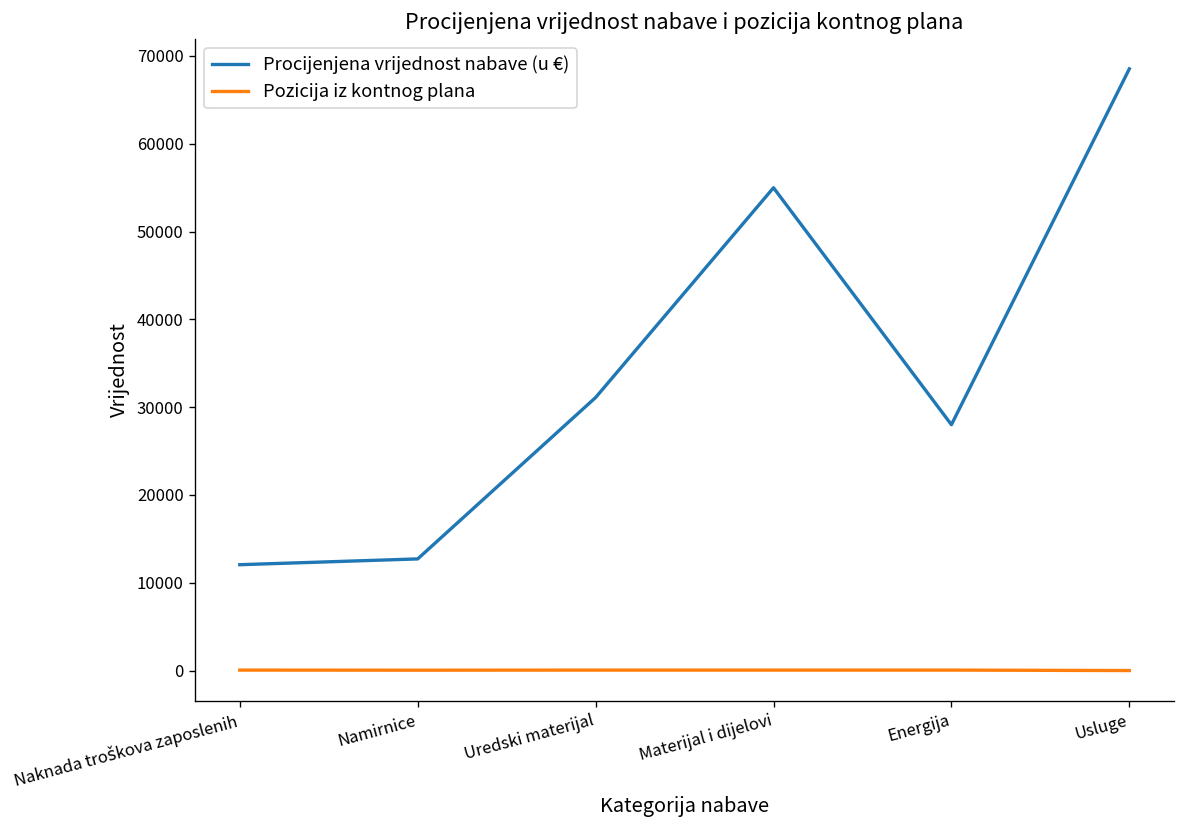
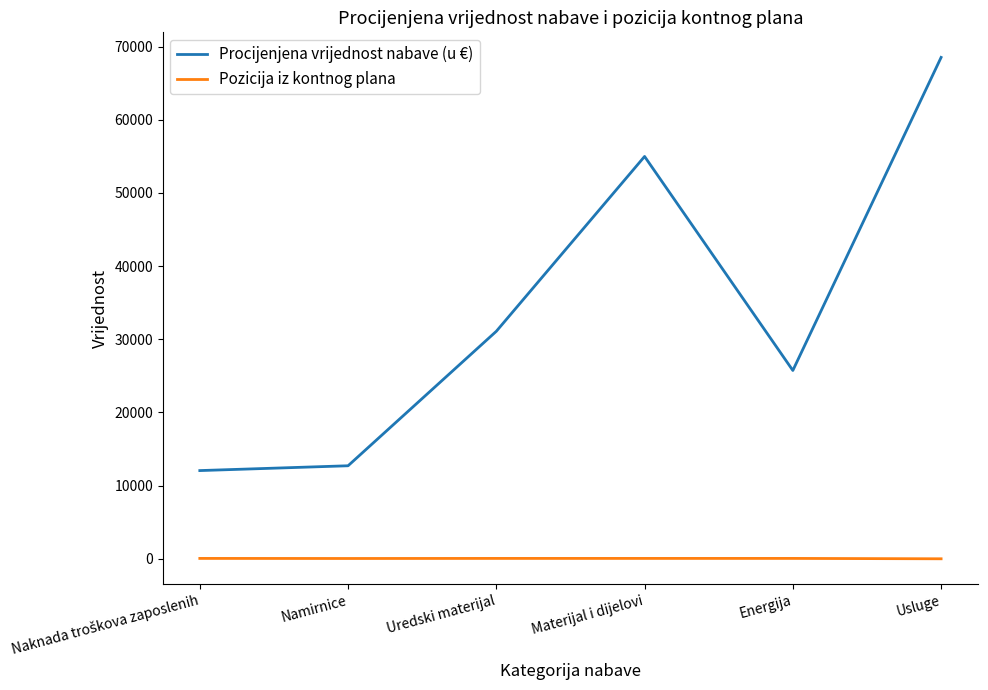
Procijenjena vrijednost nabave (u €), Energija: 28000 -> 26000
